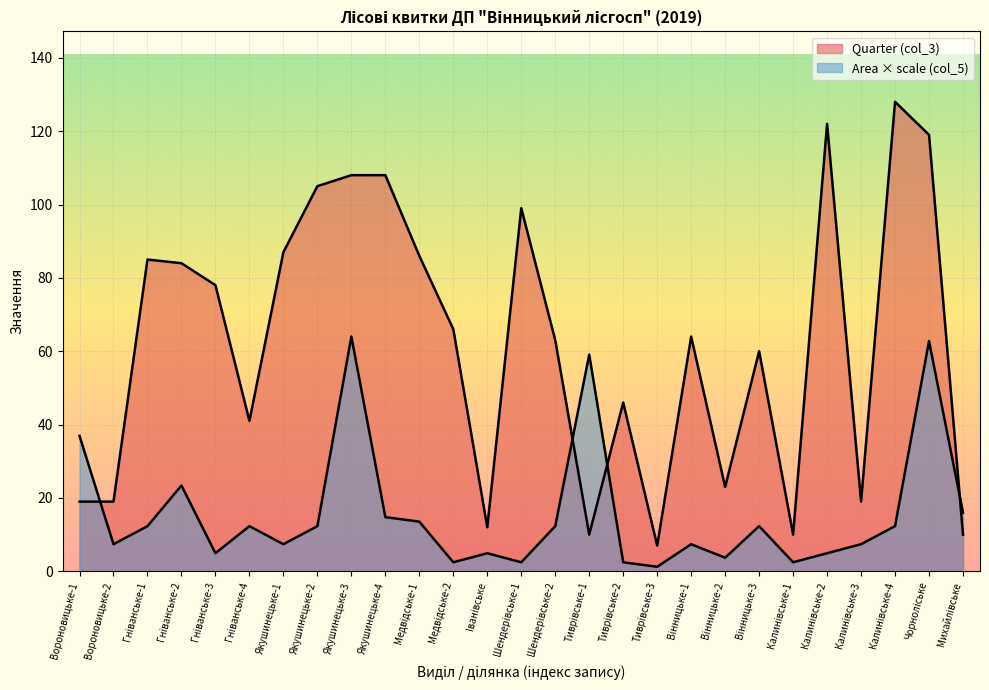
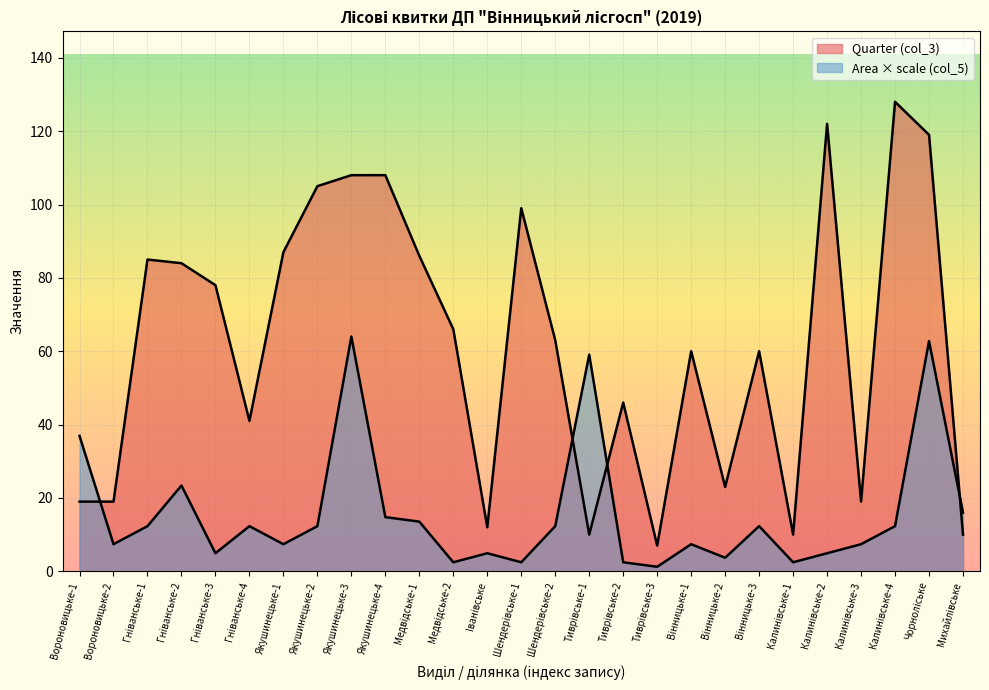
Quarter (col_3), Вінницьке-1: 64 -> 60
